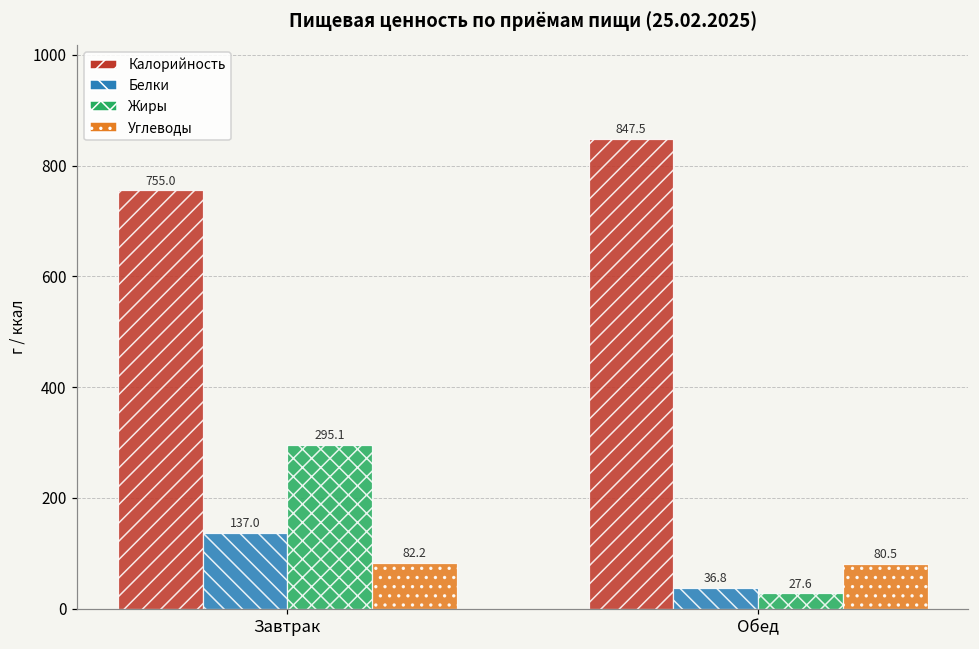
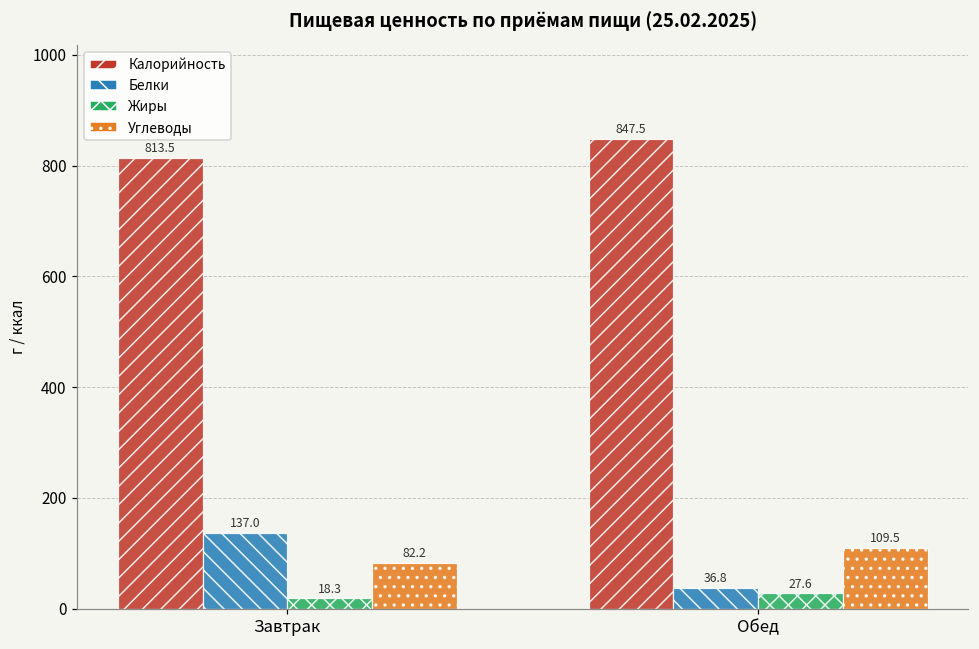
Калорийность, Завтрак: 755.0 -> 813.5
Жиры, Завтрак: 295.1 -> 18.3
Углеводы, Обед: 80.5 -> 109.5
